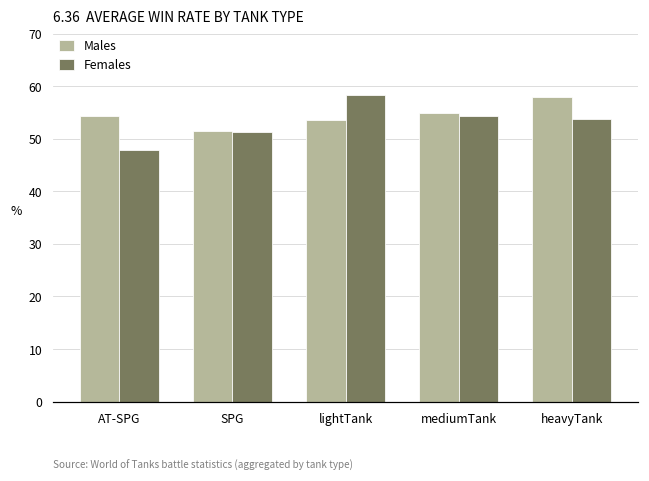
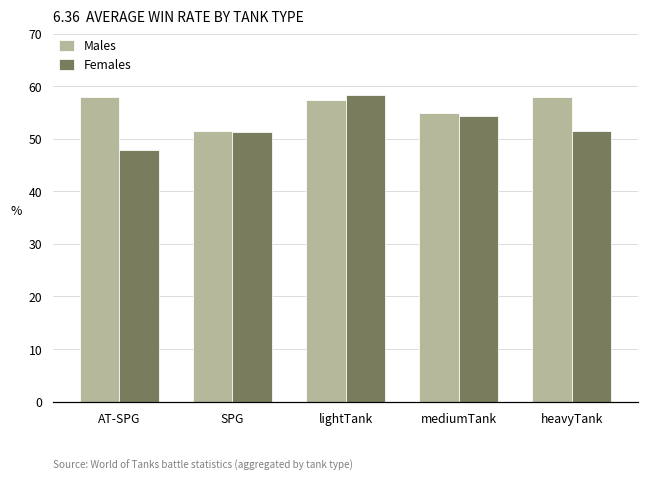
Males, AT-SPG: 54 -> 58
Males, lightTank: 54 -> 57
Females, heavyTank: 54 -> 52
